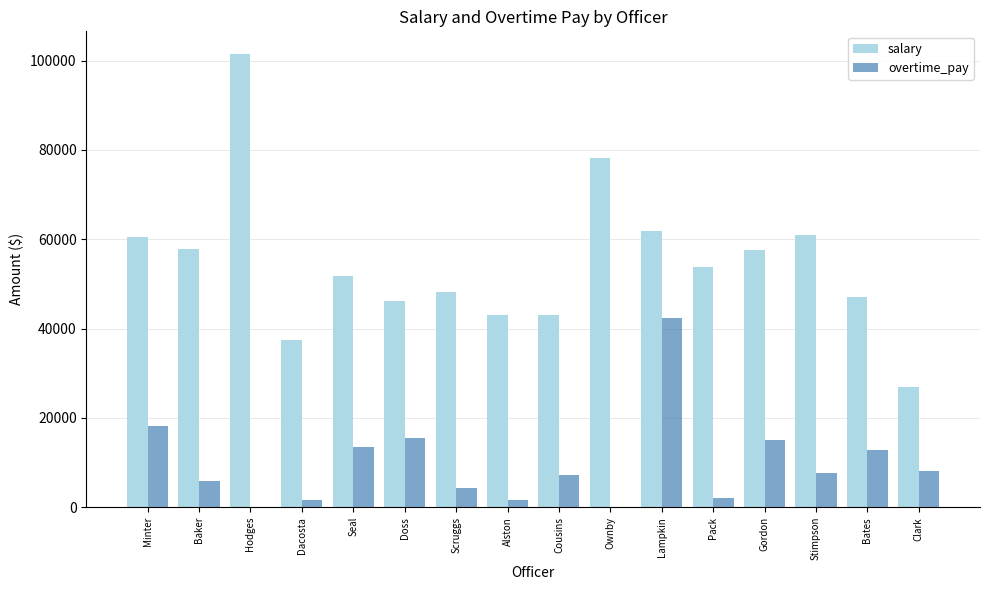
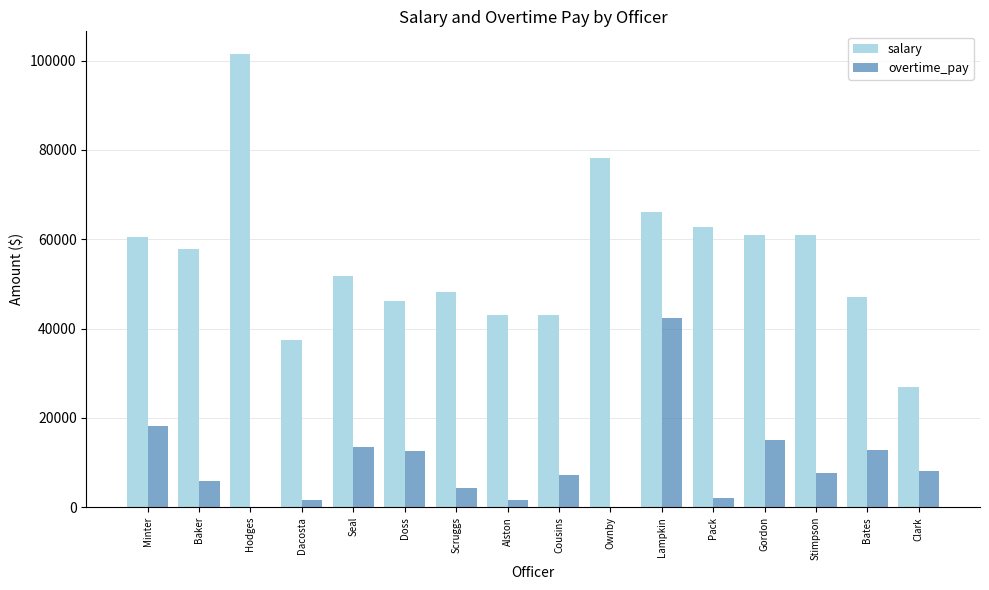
overtime_pay, Doss: 15000 -> 13000
salary, Lampkin: 62000 -> 66000
salary, Pack: 54000 -> 63000
salary, Gordon: 58000 -> 61000
